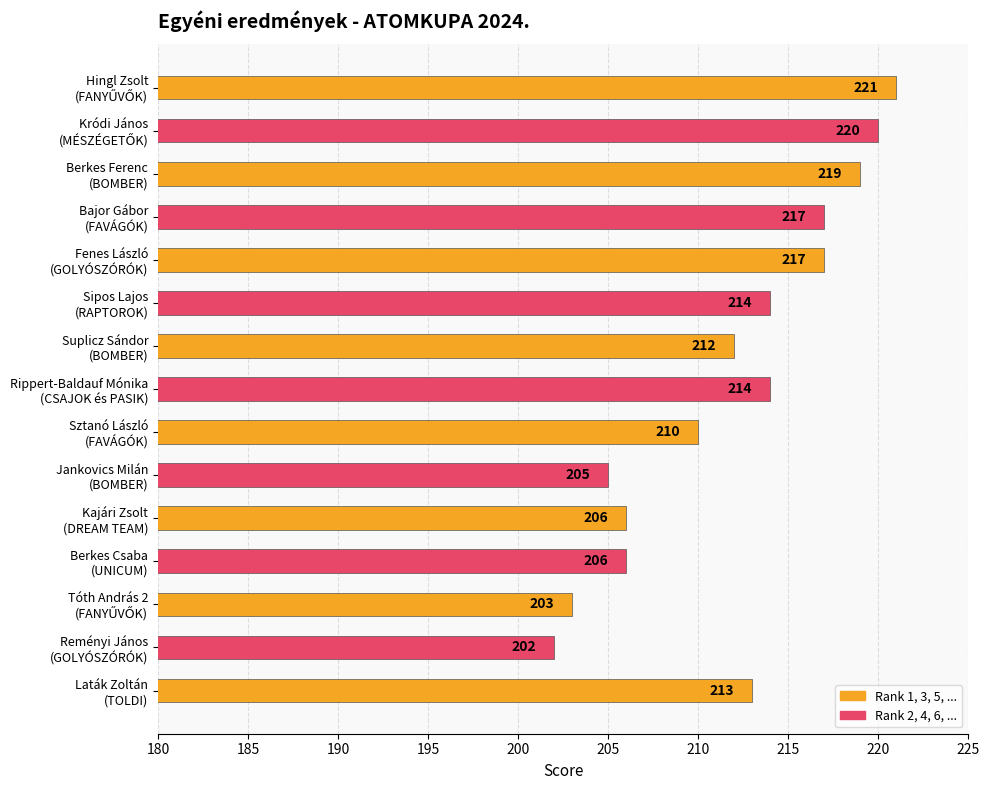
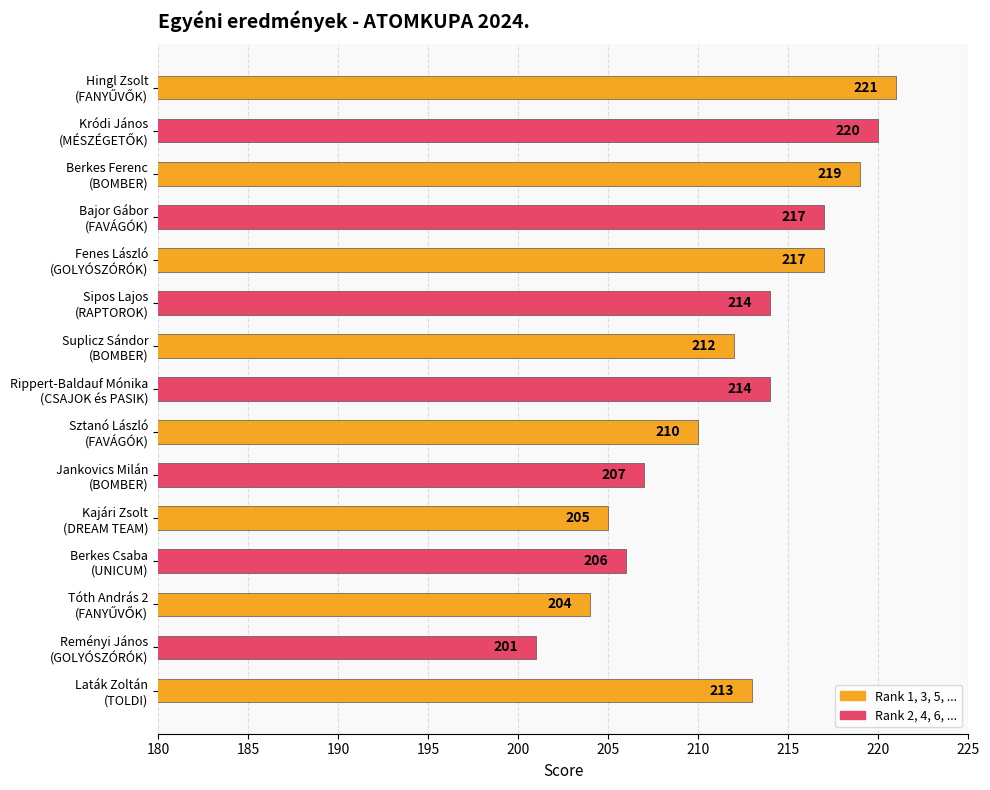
Jankovics Milán (BOMBER): 205 -> 207
Kajári Zsolt (DREAM TEAM): 206 -> 205
Tóth András 2 (FANYŰVŐK): 203 -> 204
Reményi János (GOLYÓSZÓRÓK): 202 -> 201
